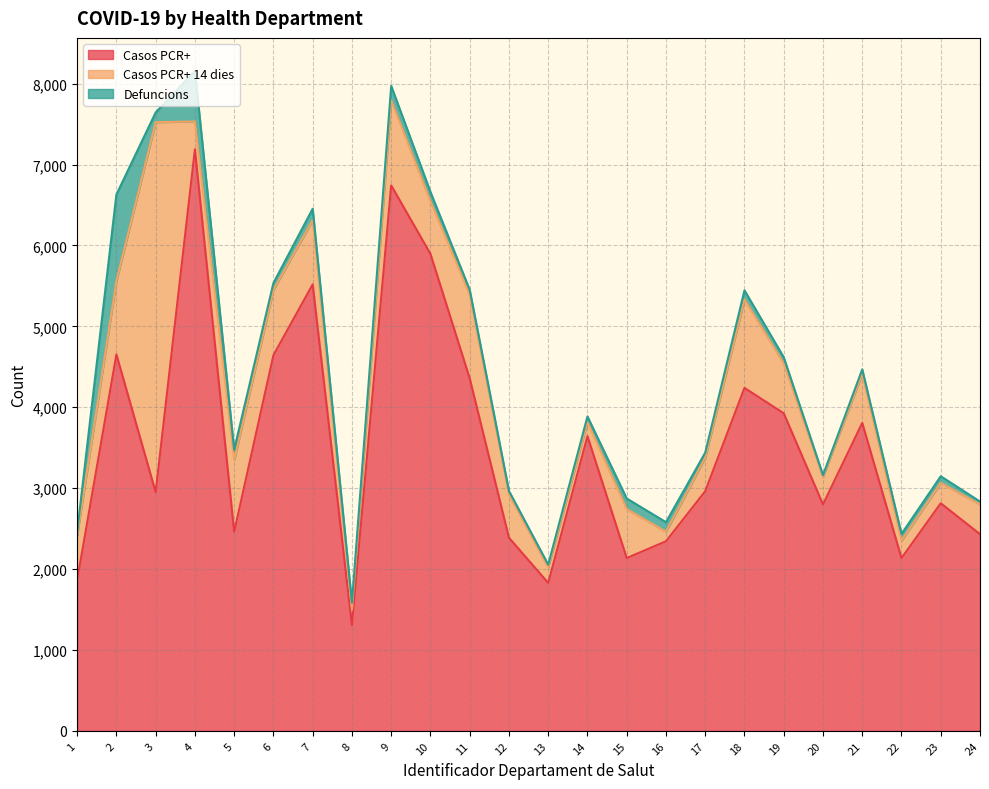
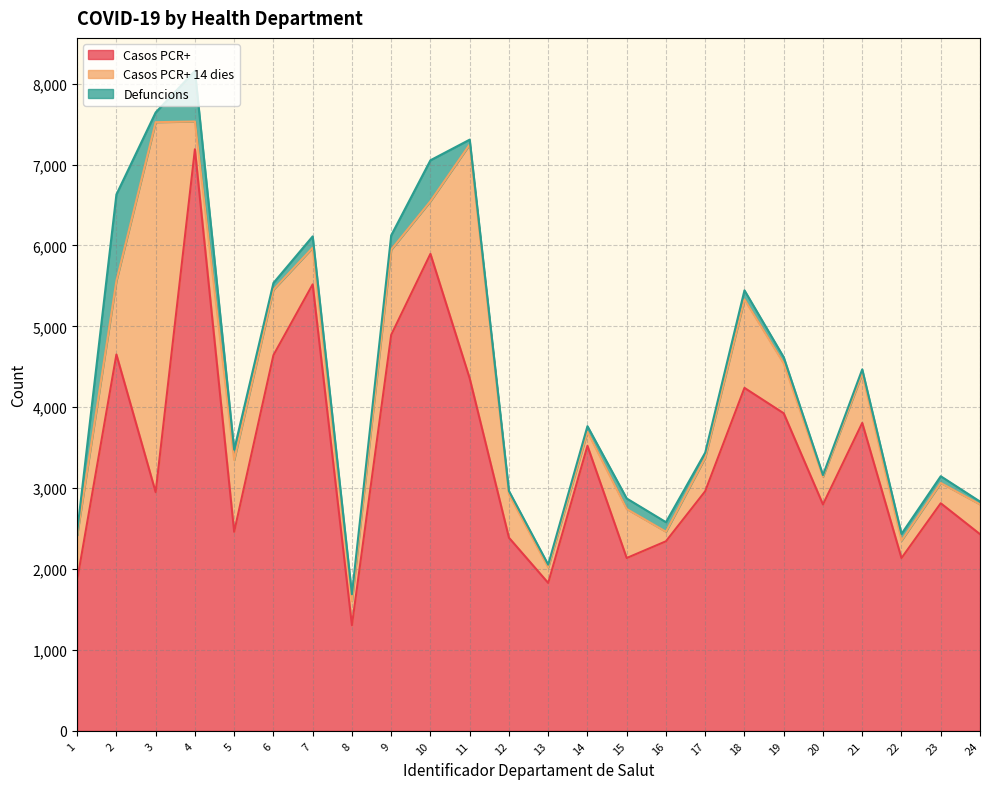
Casos PCR+ 14 dies, 7: 800 -> 500
Casos PCR+ 14 dies, 8: 200 -> 300
Casos PCR+, 9: 6,700 -> 4,900
Defuncions, 10: 100 -> 500
Casos PCR+ 14 dies, 11: 1,000 -> 2,900
Casos PCR+, 14: 3,600 -> 3,500
